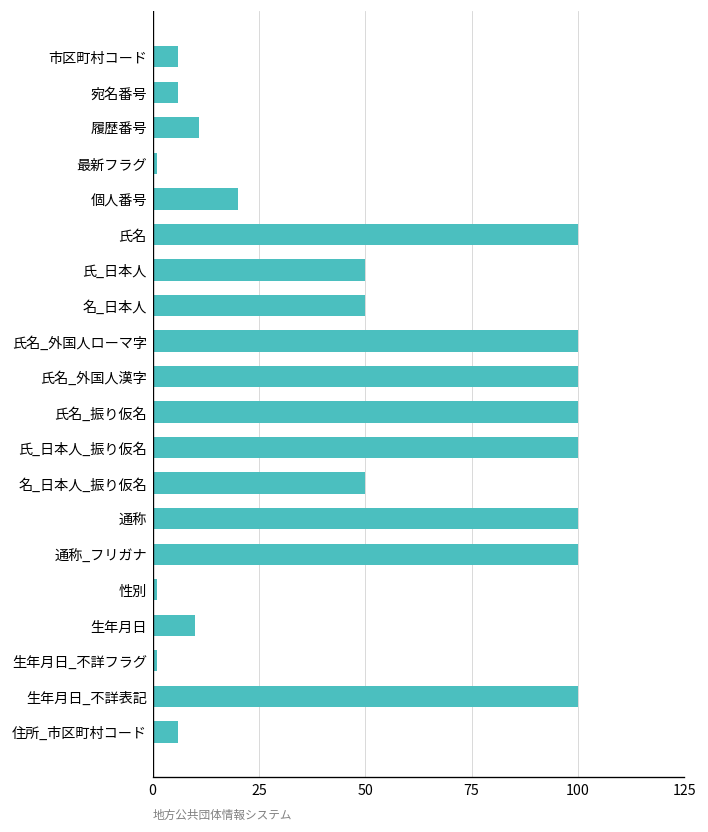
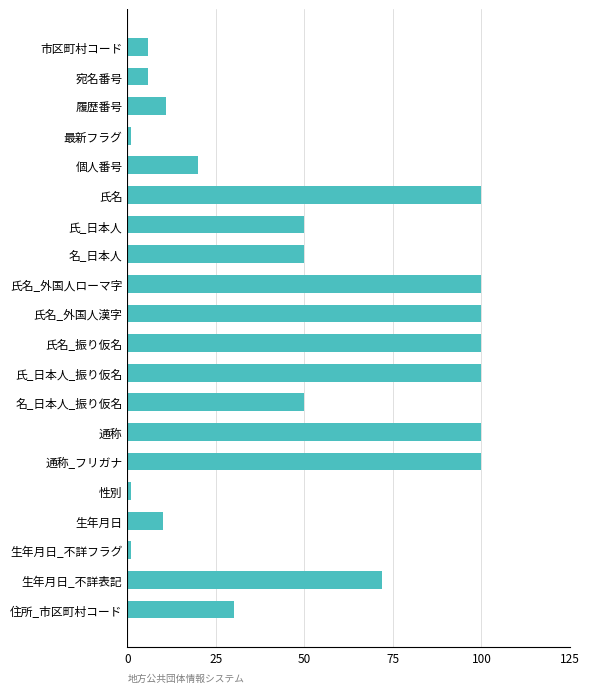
生年月日_不詳表記: 100 -> 72
住所_市区町村コード: 6 -> 30
